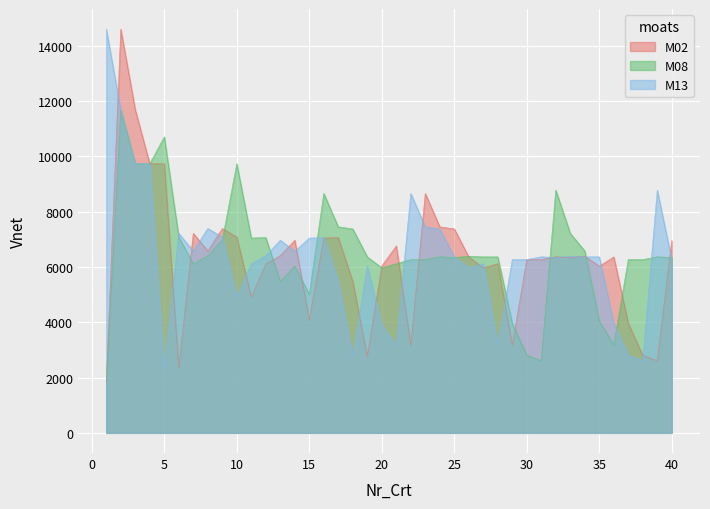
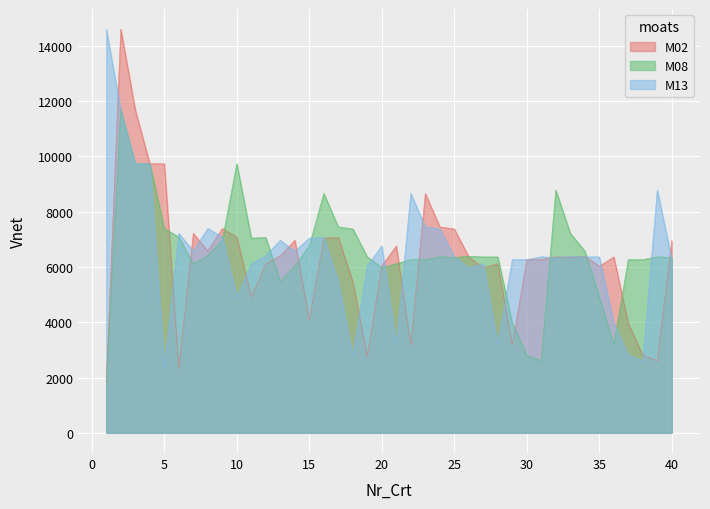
M08, 5: 10700 -> 7400
M08, 15: 5000 -> 6800
M13, 20: 3900 -> 6800
M08, 35: 4100 -> 4900
